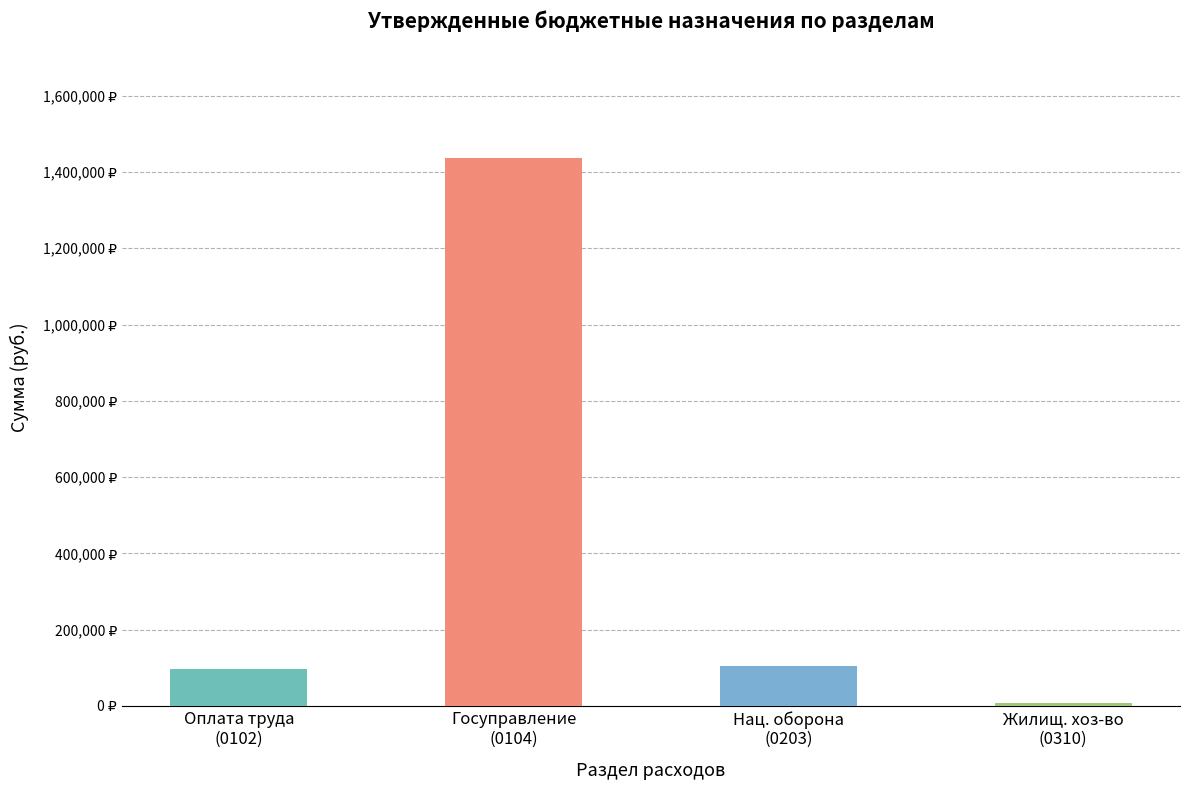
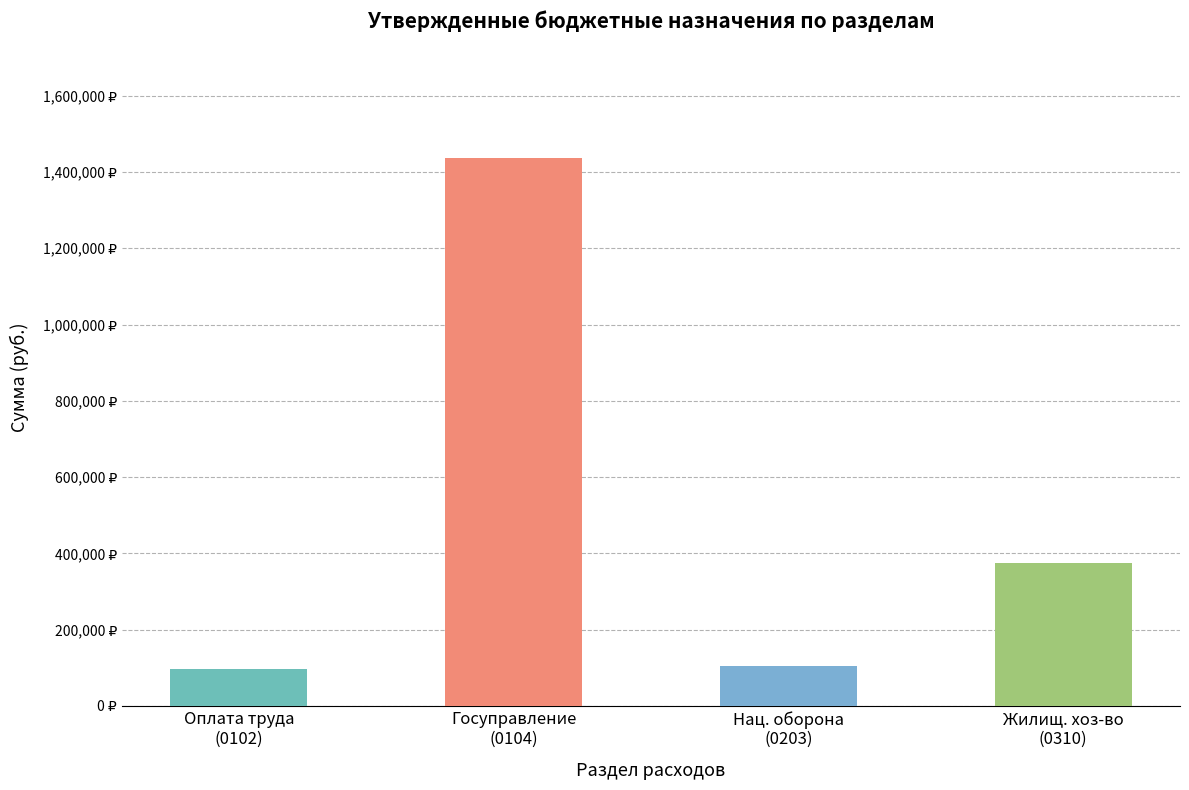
Жилищ. хоз-во (0310): 10,000 ₽ -> 370,000 ₽
